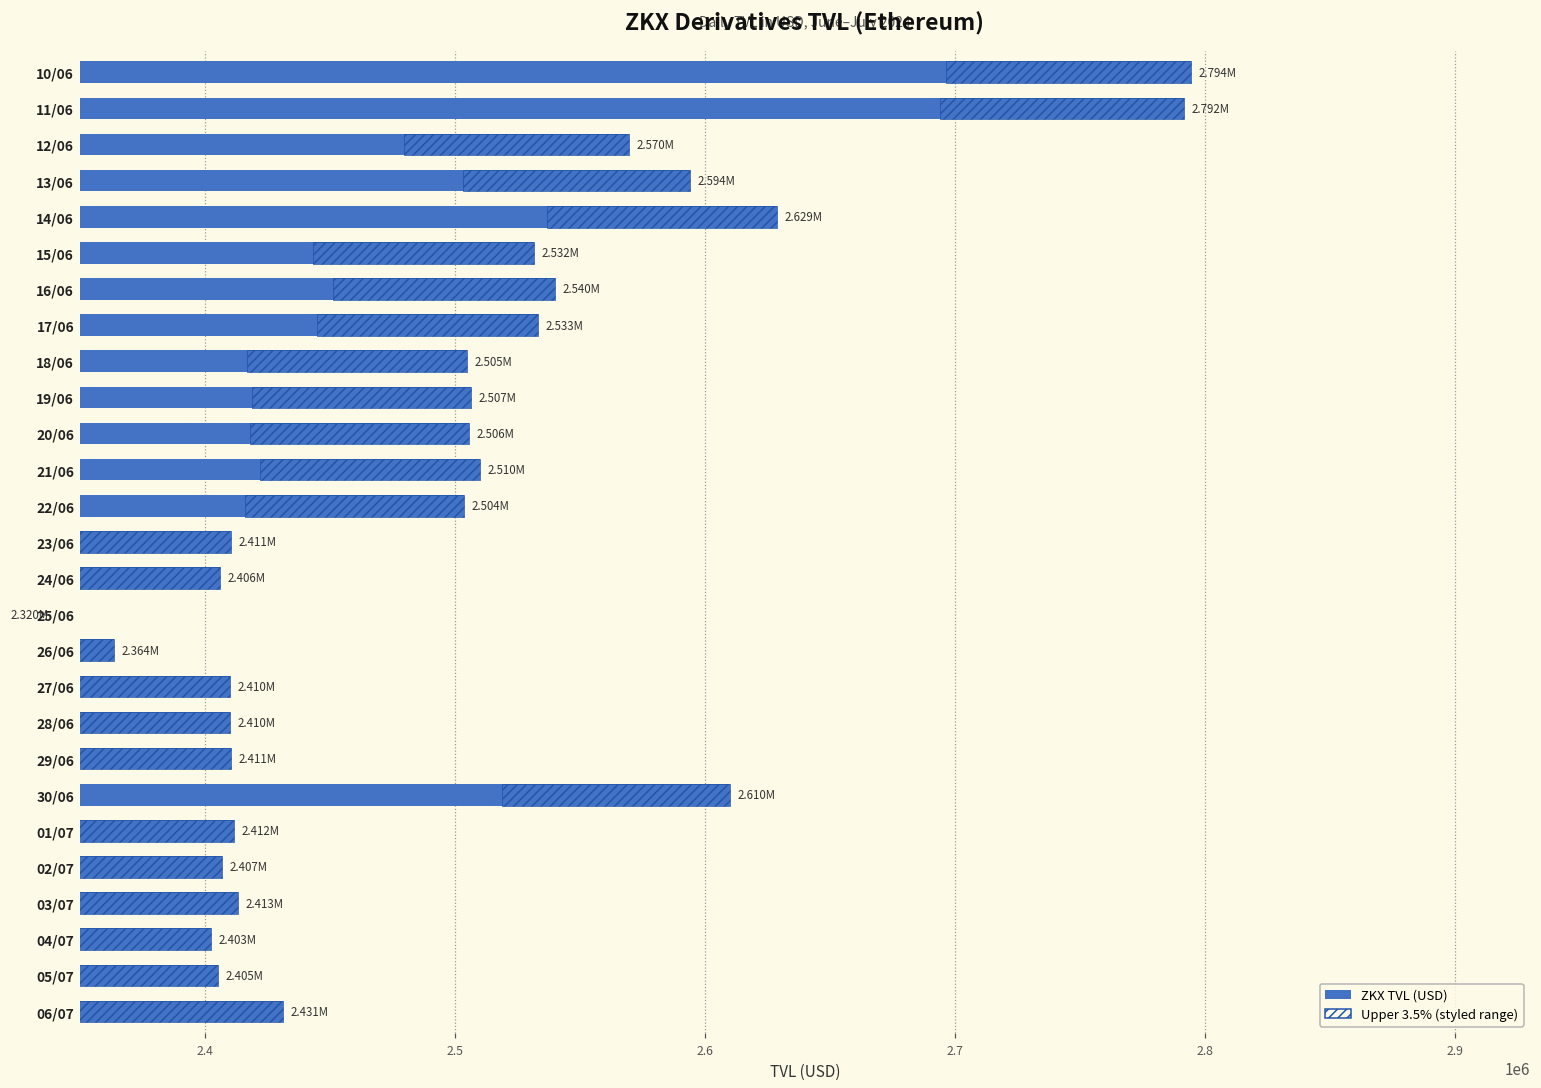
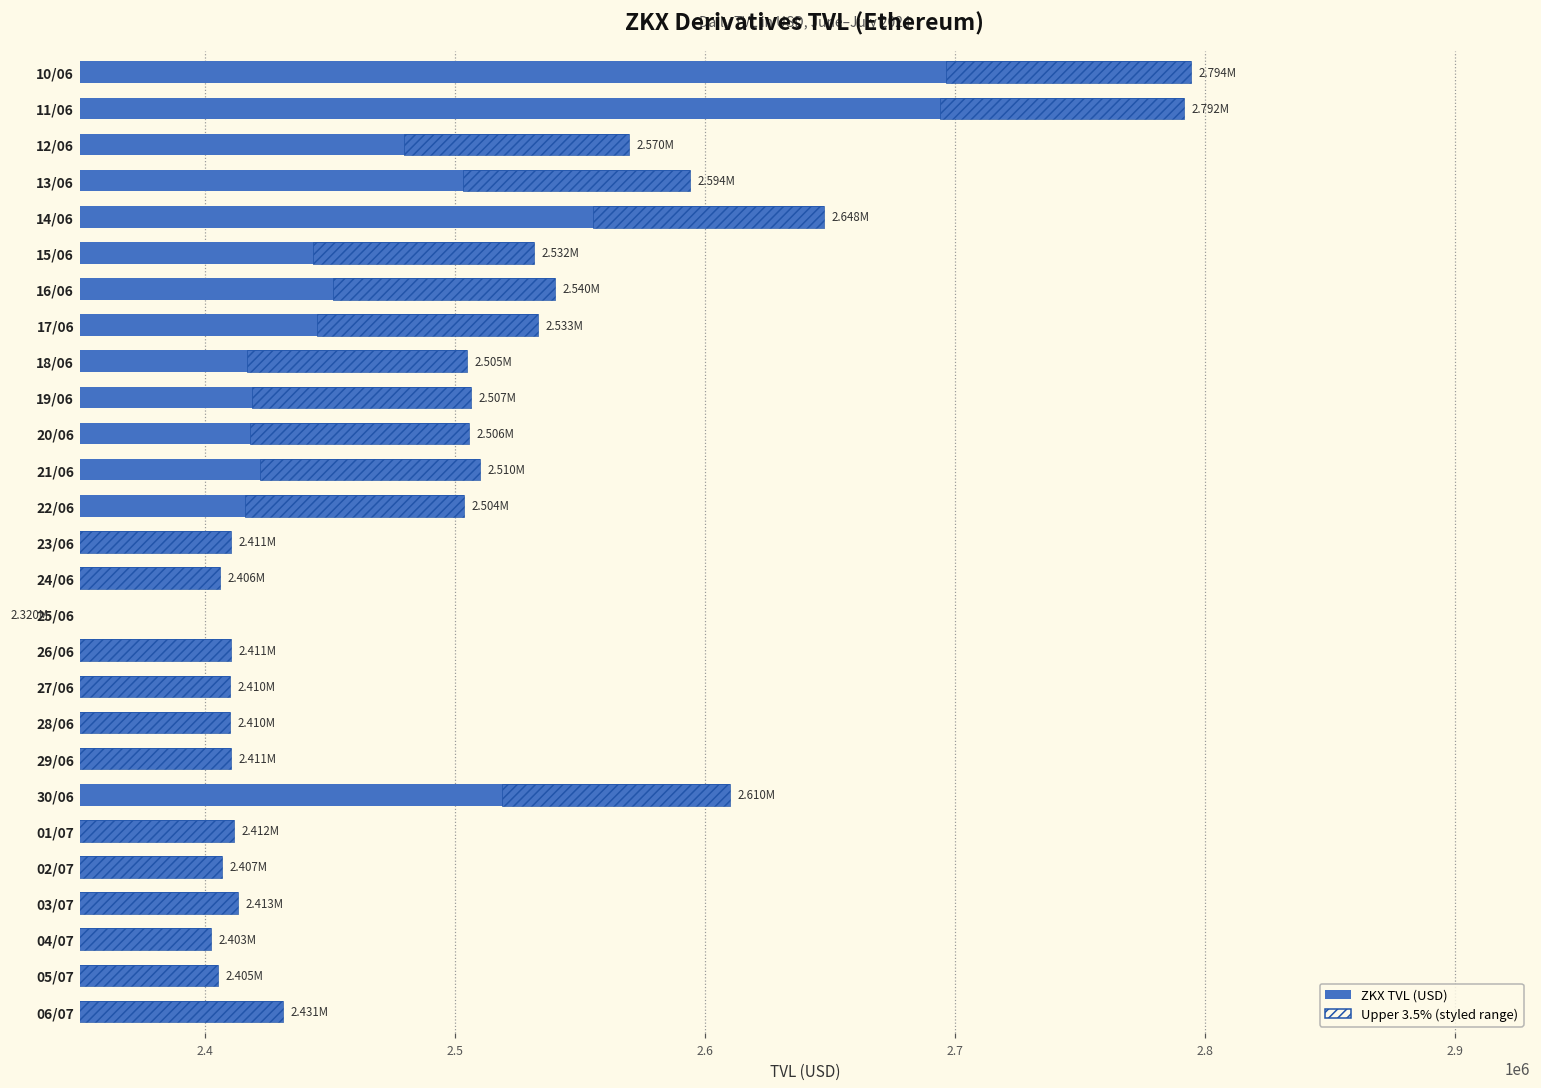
14/06: 2.629M -> 2.648M
26/06: 2.364M -> 2.411M
